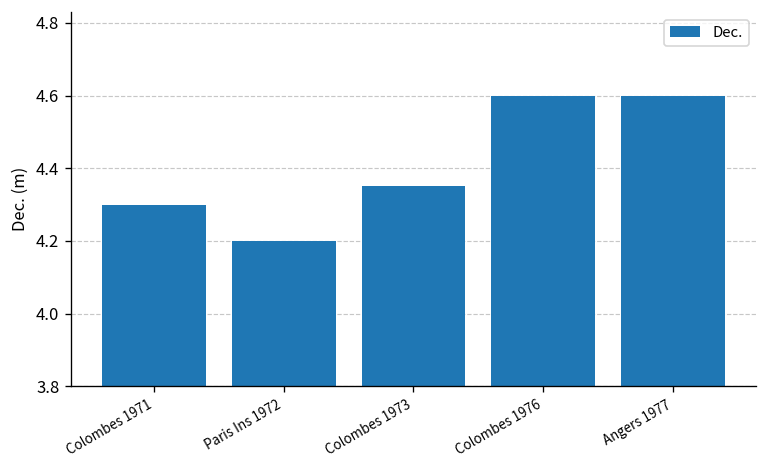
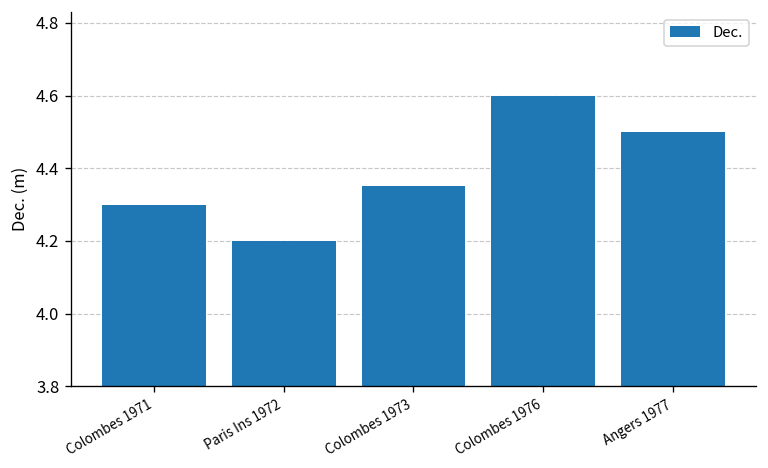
Angers 1977: 4.6 -> 4.5
